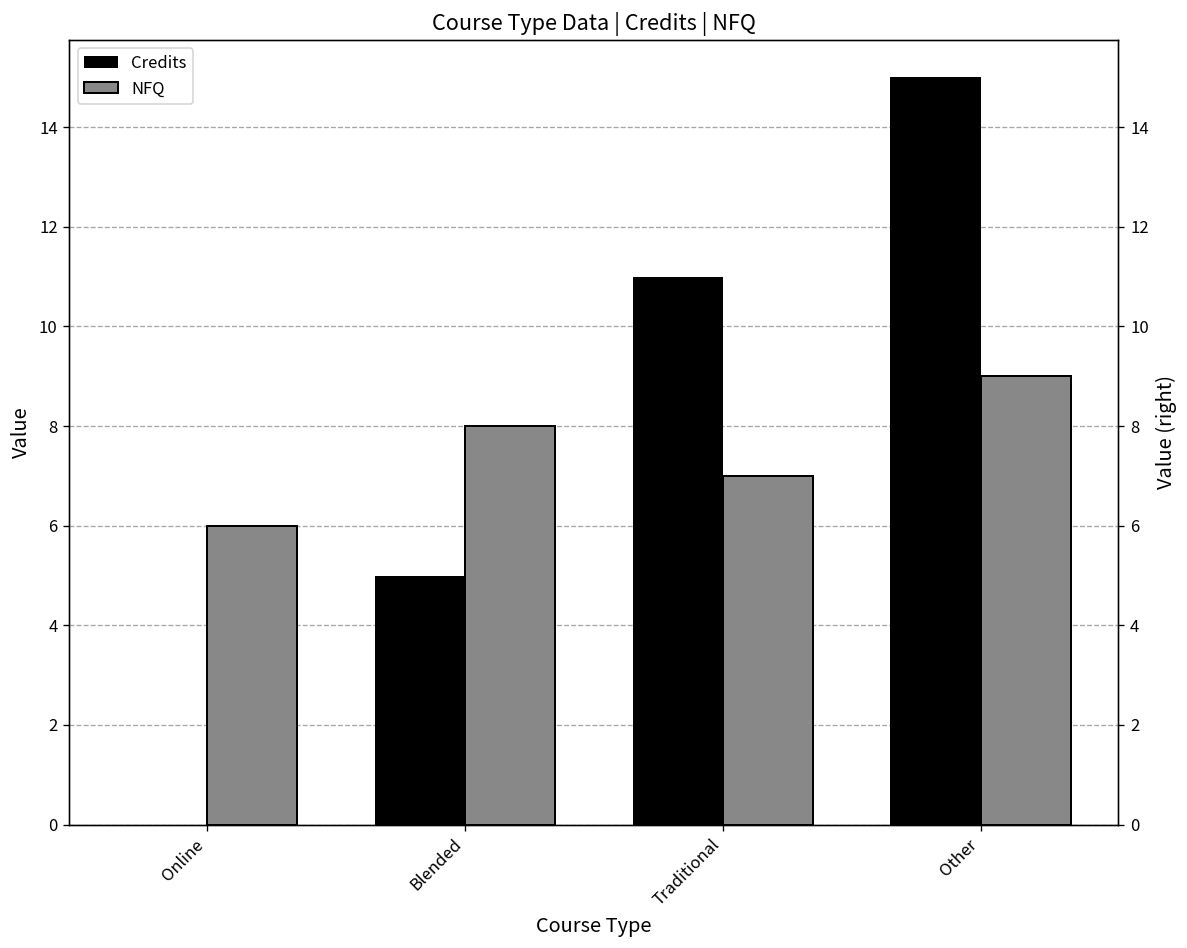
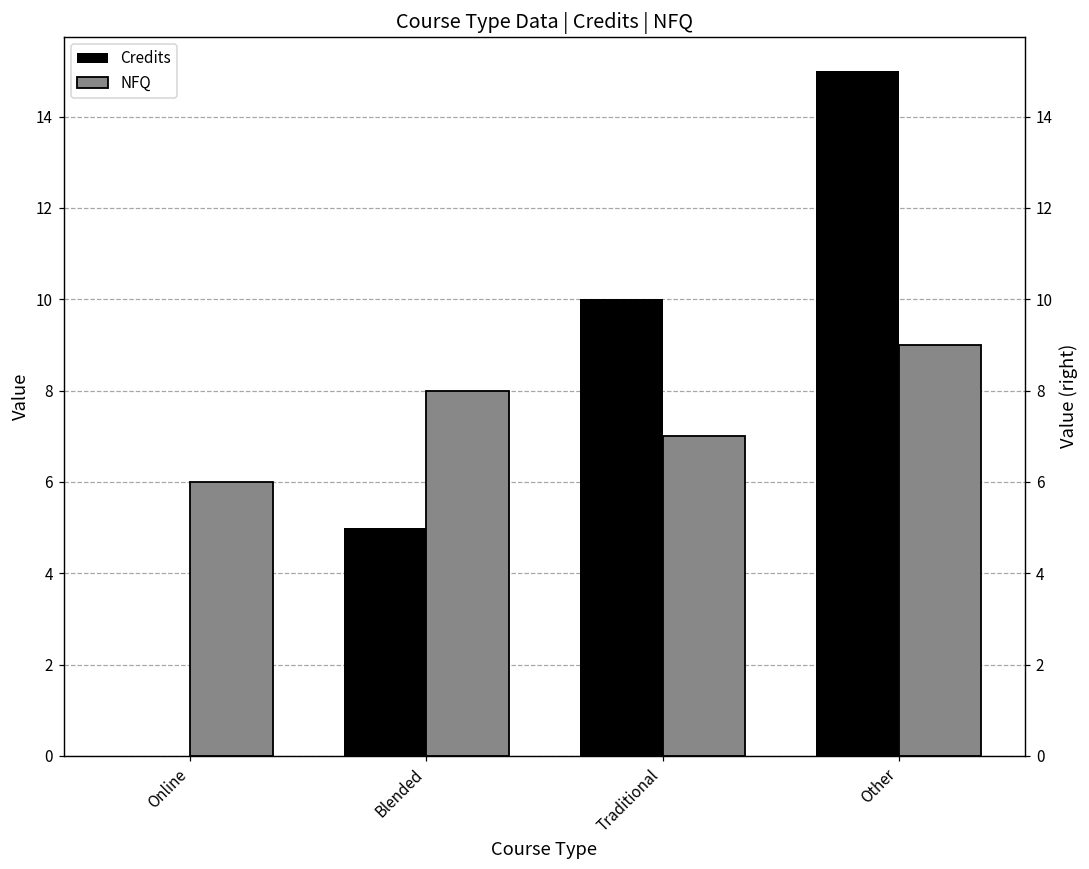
Credits, Traditional: 11 -> 10
